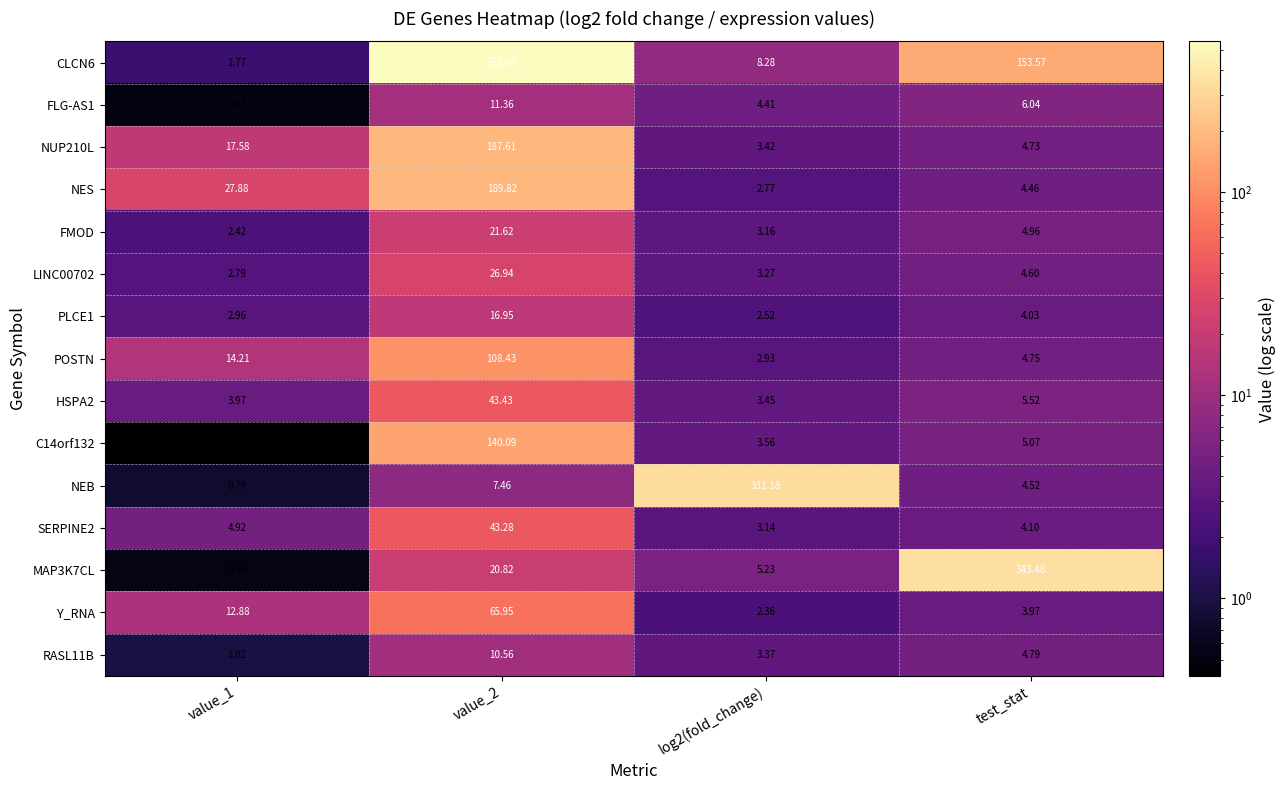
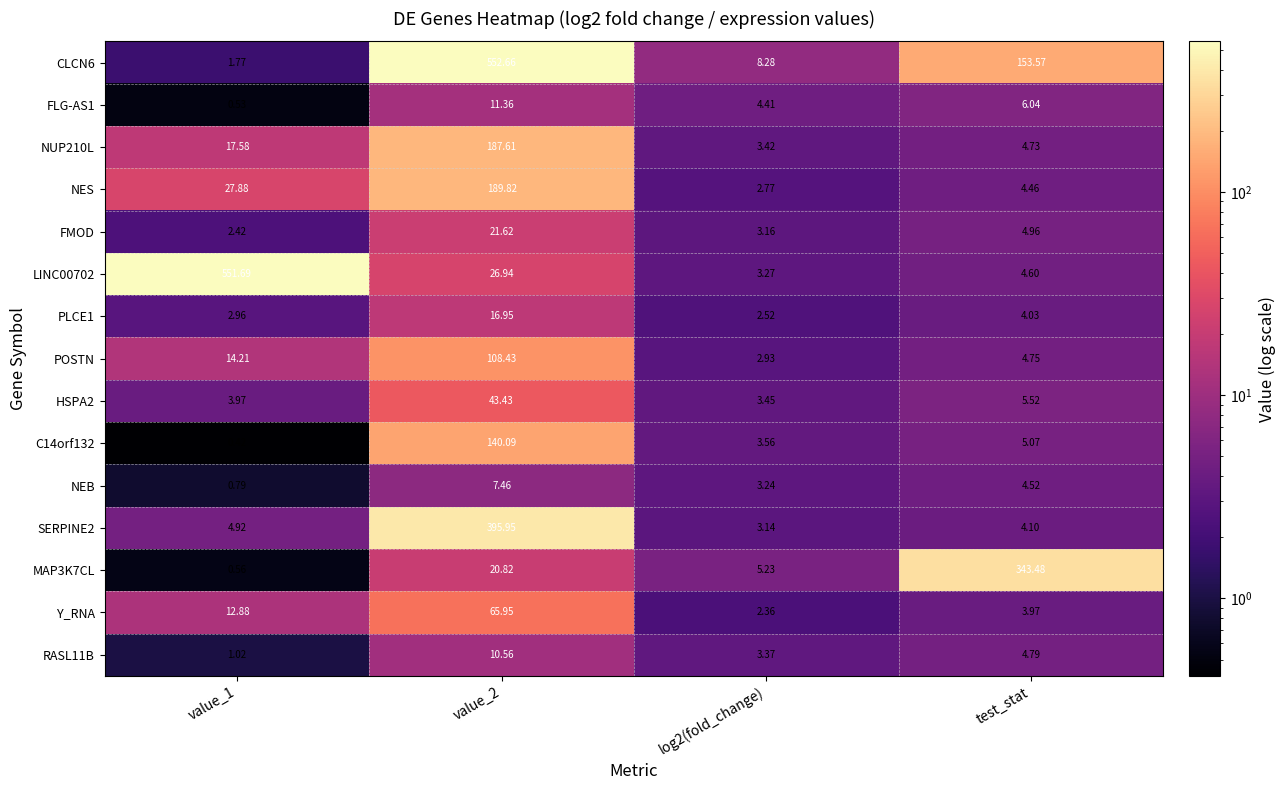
LINC00702, value_1: 2.79 -> 551.69
NEB, log2(fold_change): 331.18 -> 3.24
SERPINE2, value_2: 43.28 -> 395.95
